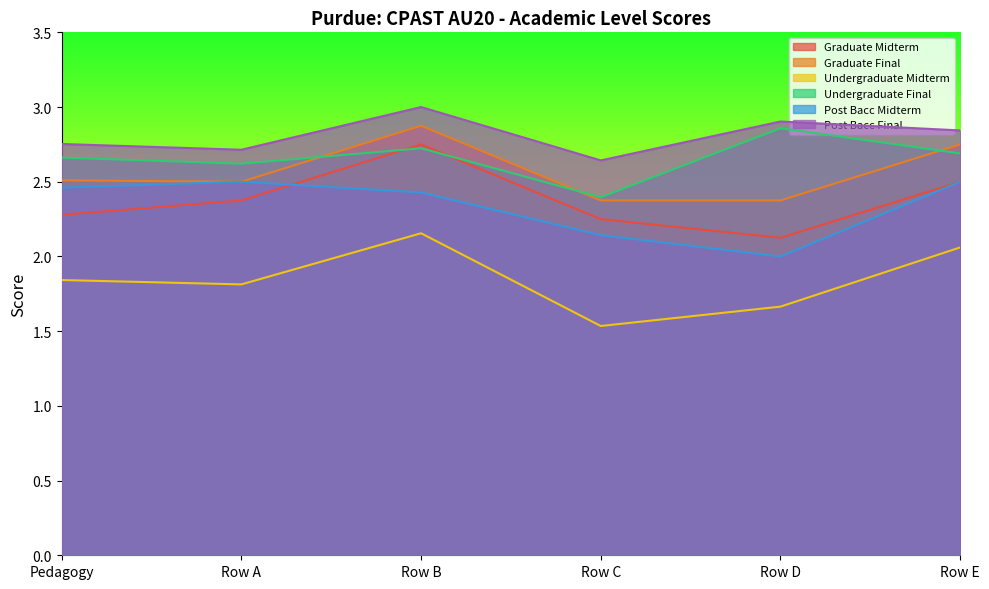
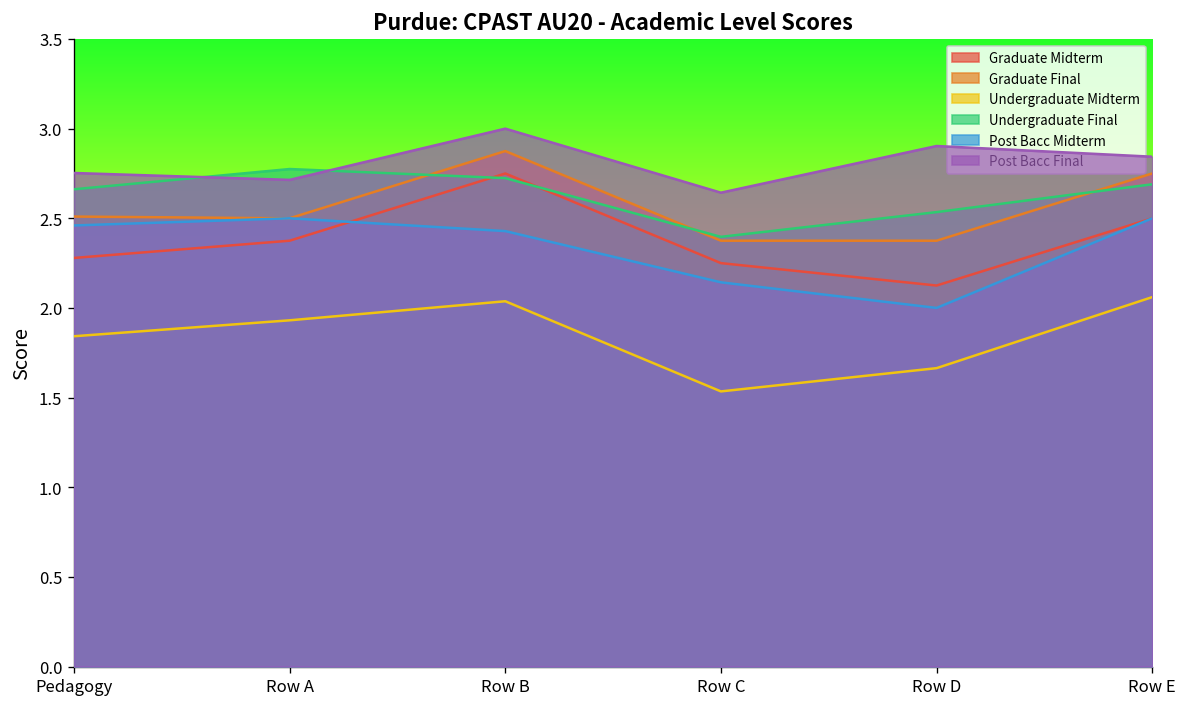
Undergraduate Midterm, Row A: 1.81 -> 1.93
Undergraduate Final, Row A: 2.62 -> 2.77
Undergraduate Midterm, Row B: 2.16 -> 2.04
Undergraduate Final, Row D: 2.86 -> 2.53
